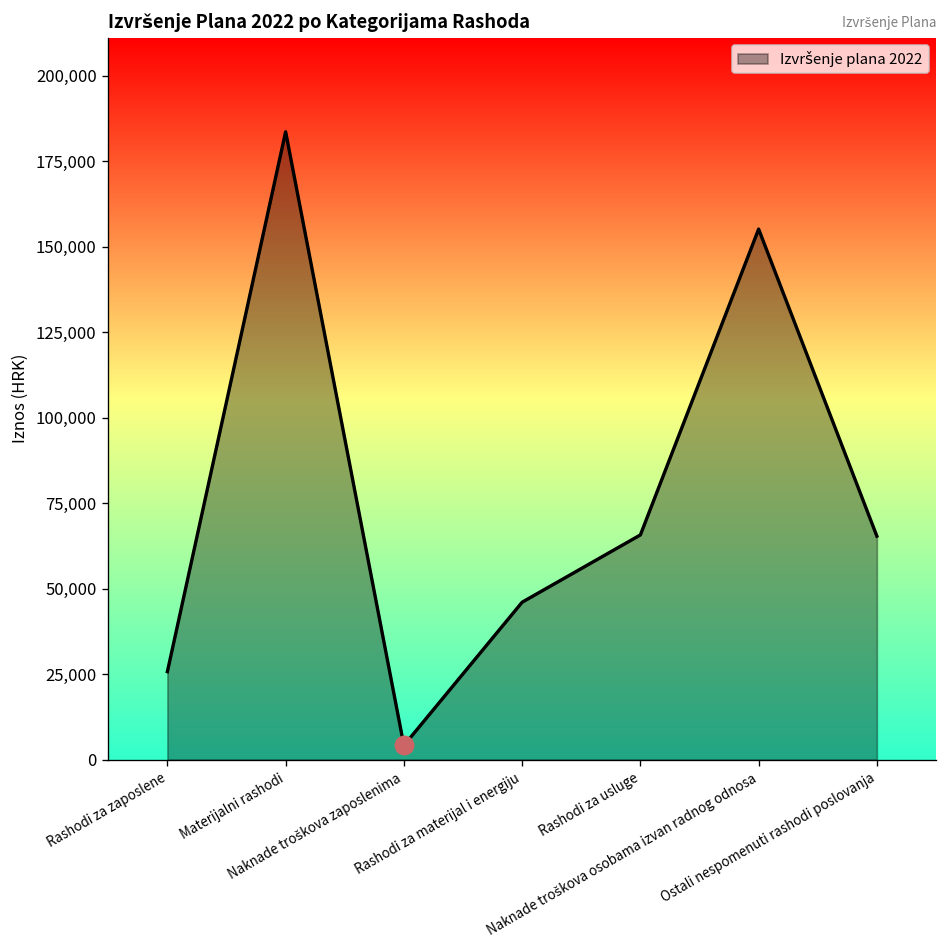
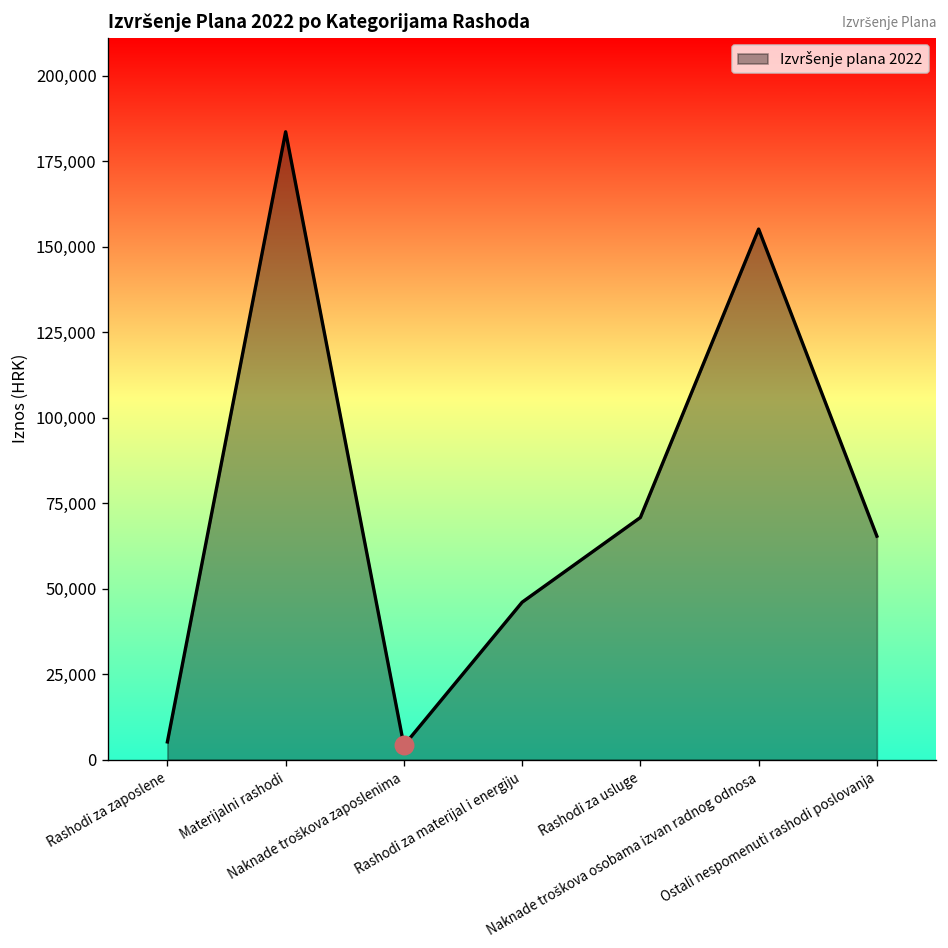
Izvršenje plana 2022, Rashodi za zaposlene: 26,000 -> 5,000
Izvršenje plana 2022, Rashodi za usluge: 66,000 -> 71,000
